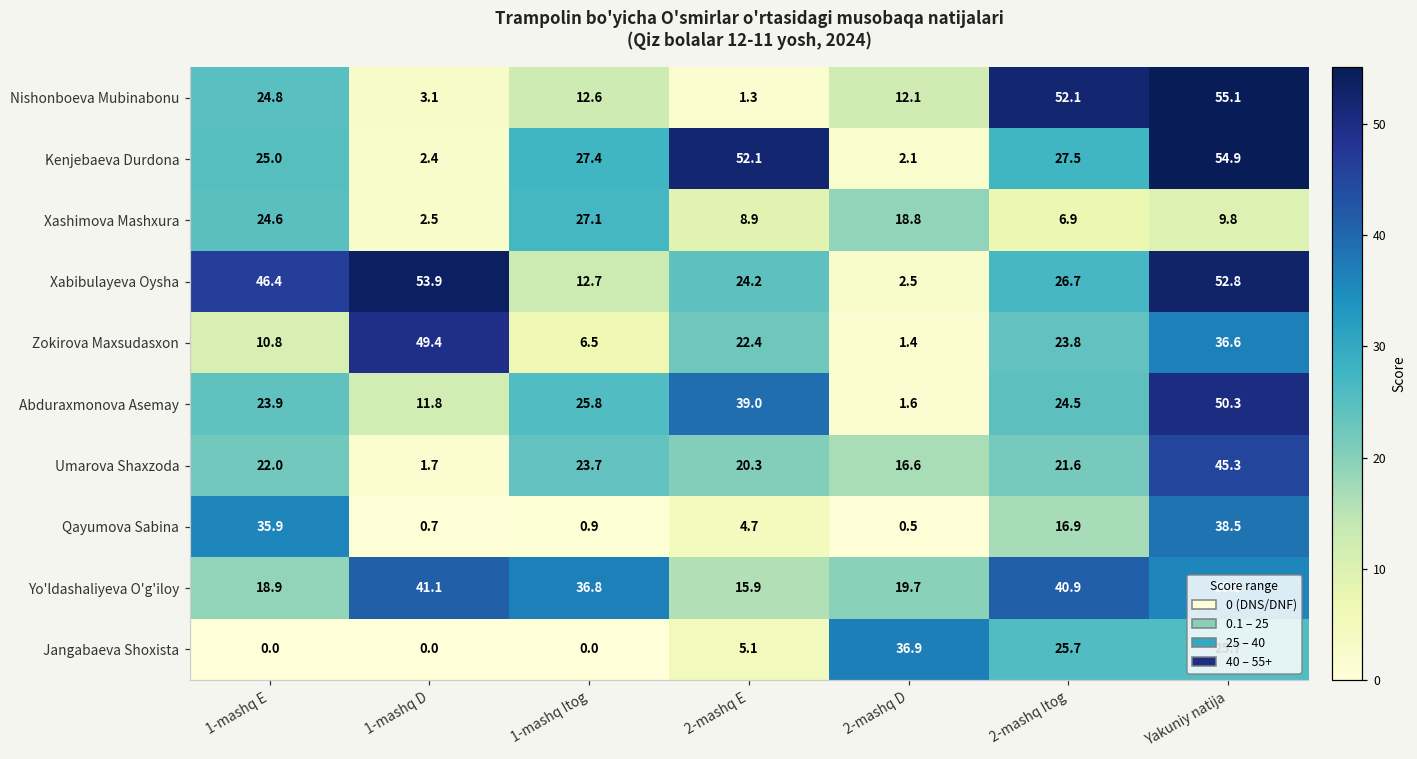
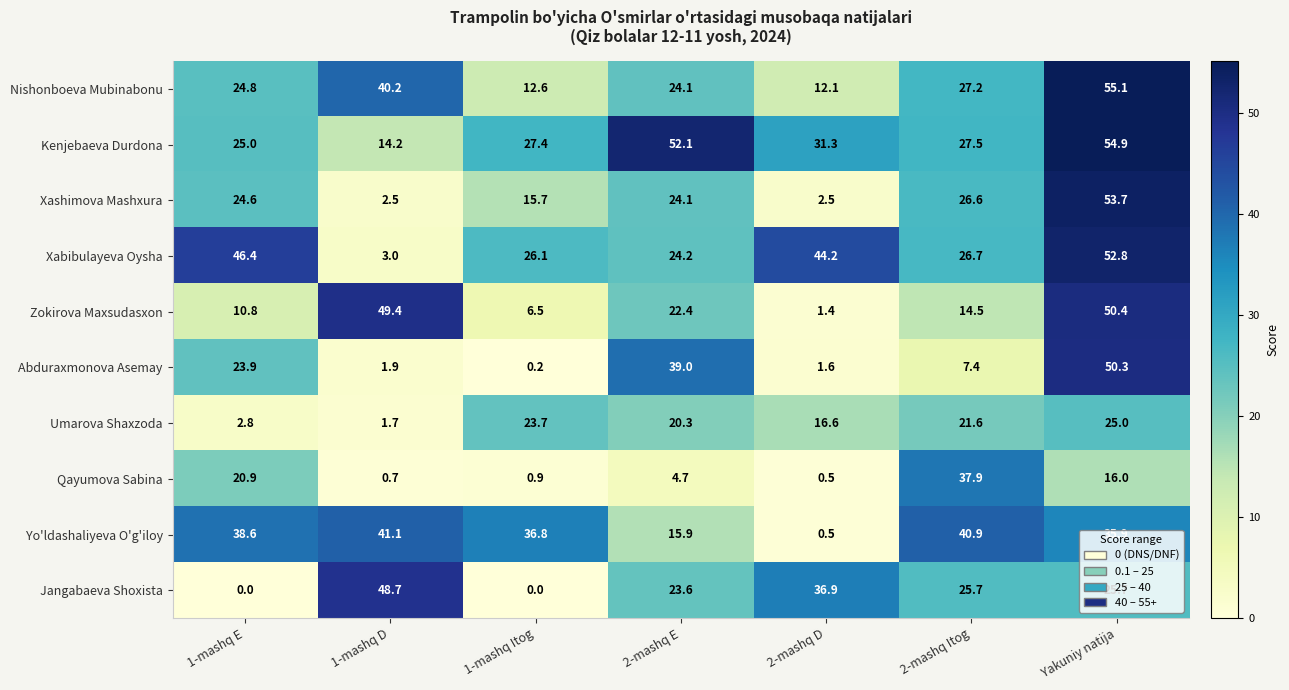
Nishonboeva Mubinabonu, 1-mashq D: 3.1 -> 40.2
Nishonboeva Mubinabonu, 2-mashq E: 1.3 -> 24.1
Nishonboeva Mubinabonu, 2-mashq Itog: 52.1 -> 27.2
Kenjebaeva Durdona, 1-mashq D: 2.4 -> 14.2
Kenjebaeva Durdona, 2-mashq D: 2.1 -> 31.3
Xashimova Mashxura, 1-mashq Itog: 27.1 -> 15.7
Xashimova Mashxura, 2-mashq E: 8.9 -> 24.1
Xashimova Mashxura, 2-mashq D: 18.8 -> 2.5
Xashimova Mashxura, 2-mashq Itog: 6.9 -> 26.6
Xashimova Mashxura, Yakuniy natija: 9.8 -> 53.7
Xabibulayeva Oysha, 1-mashq D: 53.9 -> 3.0
Xabibulayeva Oysha, 1-mashq Itog: 12.7 -> 26.1
Xabibulayeva Oysha, 2-mashq D: 2.5 -> 44.2
Zokirova Maxsudasxon, 2-mashq Itog: 23.8 -> 14.5
Zokirova Maxsudasxon, Yakuniy natija: 36.6 -> 50.4
Abduraxmonova Asemay, 1-mashq D: 11.8 -> 1.9
Abduraxmonova Asemay, 1-mashq Itog: 25.8 -> 0.2
Abduraxmonova Asemay, 2-mashq Itog: 24.5 -> 7.4
Umarova Shaxzoda, 1-mashq E: 22.0 -> 2.8
Umarova Shaxzoda, Yakuniy natija: 45.3 -> 25.0
Qayumova Sabina, 1-mashq E: 35.9 -> 20.9
Qayumova Sabina, 2-mashq Itog: 16.9 -> 37.9
Qayumova Sabina, Yakuniy natija: 38.5 -> 16.0
Yo'ldashaliyeva O'g'iloy, 1-mashq E: 18.9 -> 38.6
Yo'ldashaliyeva O'g'iloy, 2-mashq D: 19.7 -> 0.5
Jangabaeva Shoxista, 1-mashq D: 0.0 -> 48.7
Jangabaeva Shoxista, 2-mashq E: 5.1 -> 23.6
